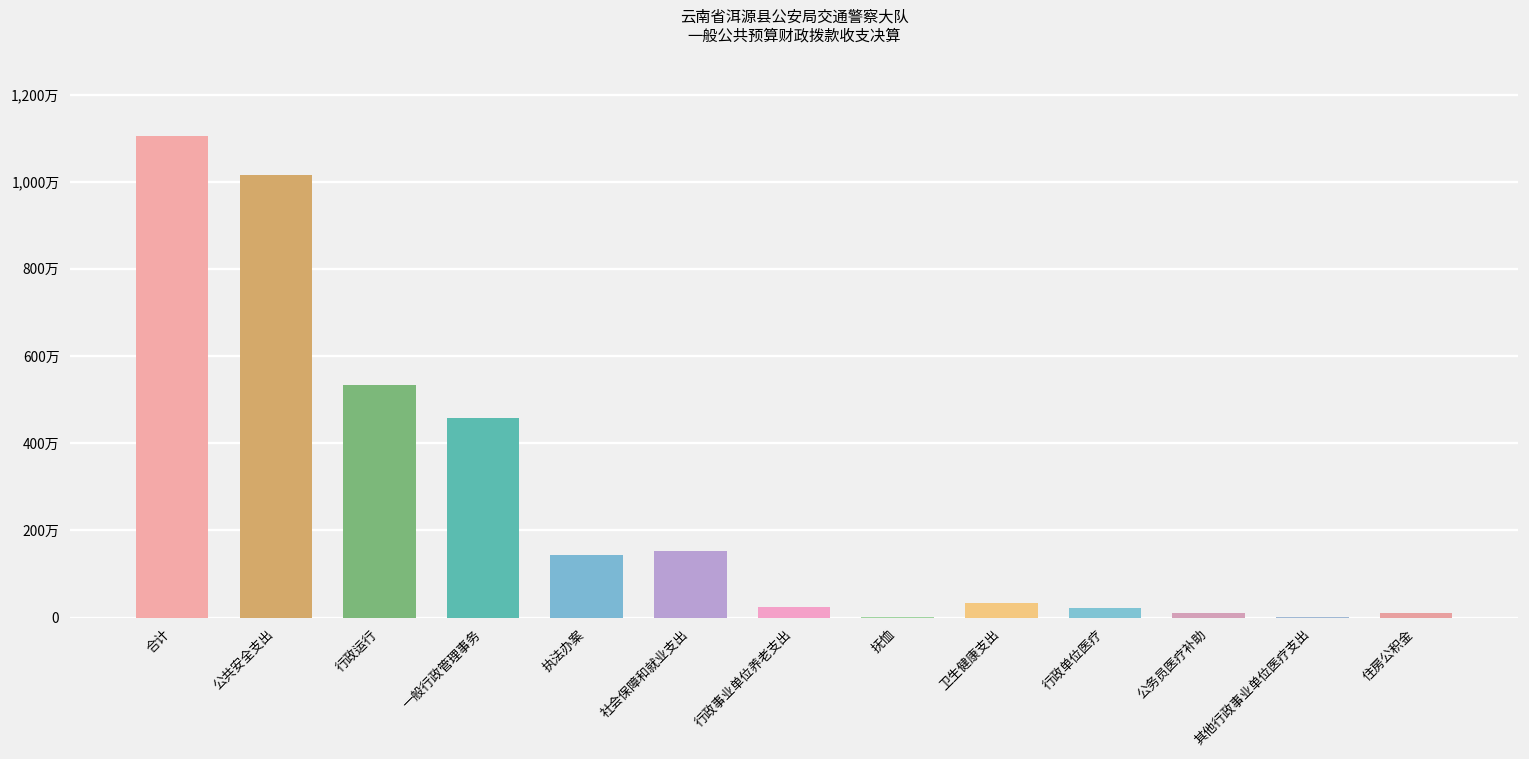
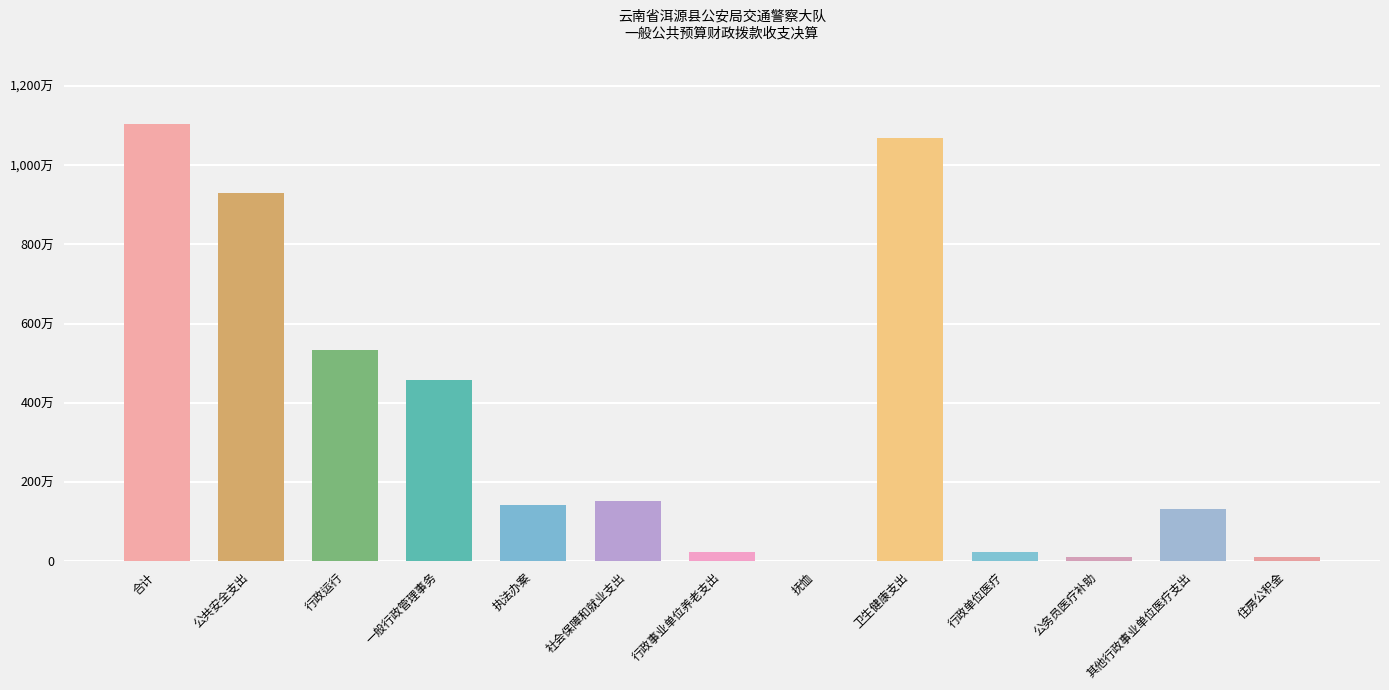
公共安全支出: 1,020万 -> 930万
卫生健康支出: 30万 -> 1,070万
其他行政事业单位医疗支出: 0万 -> 130万
